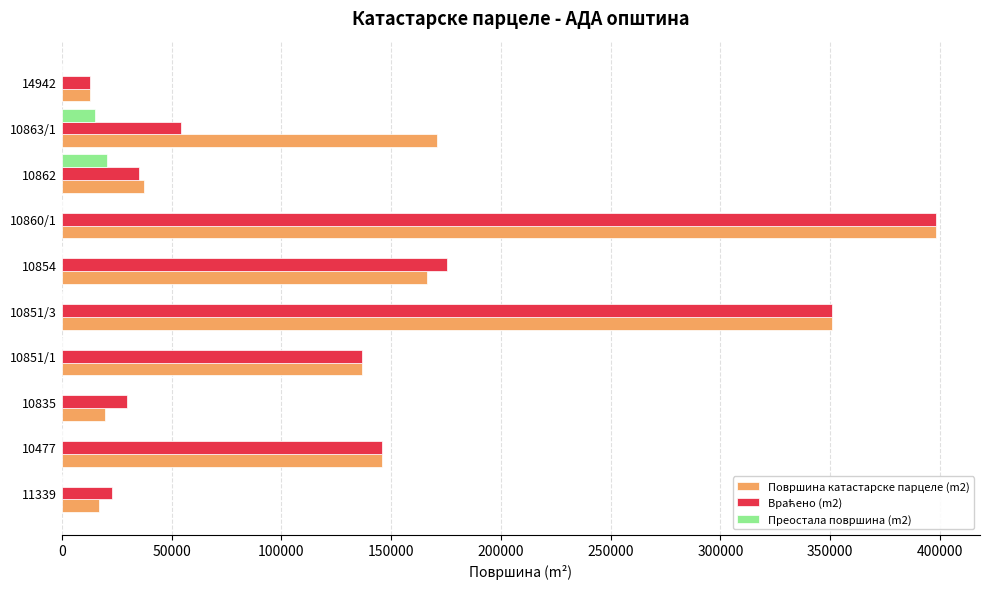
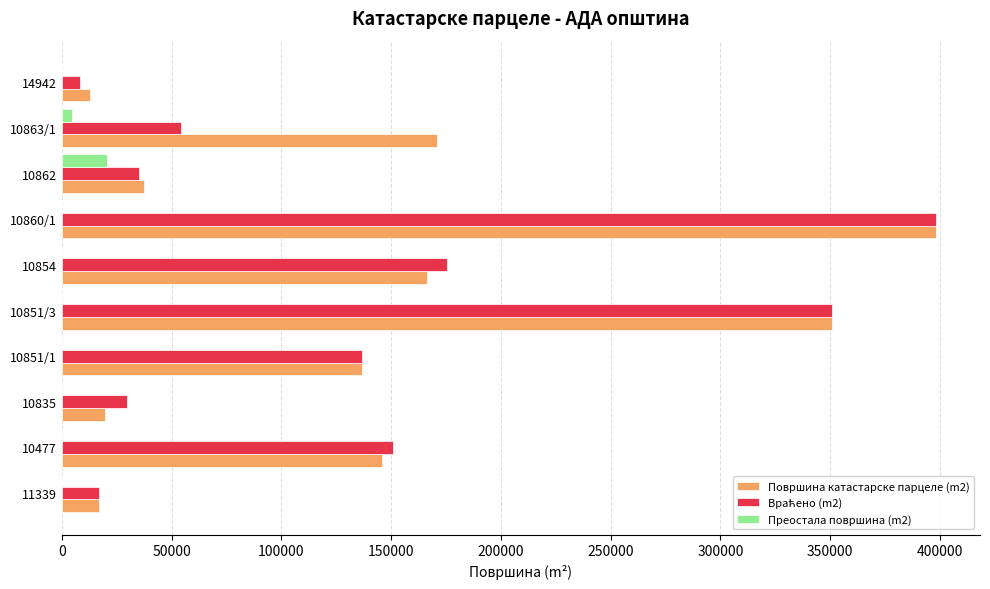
Враћено (m2), 14942: 13000 -> 8000
Преостала површина (m2), 10863/1: 15000 -> 5000
Враћено (m2), 10477: 146000 -> 151000
Враћено (m2), 11339: 23000 -> 17000
